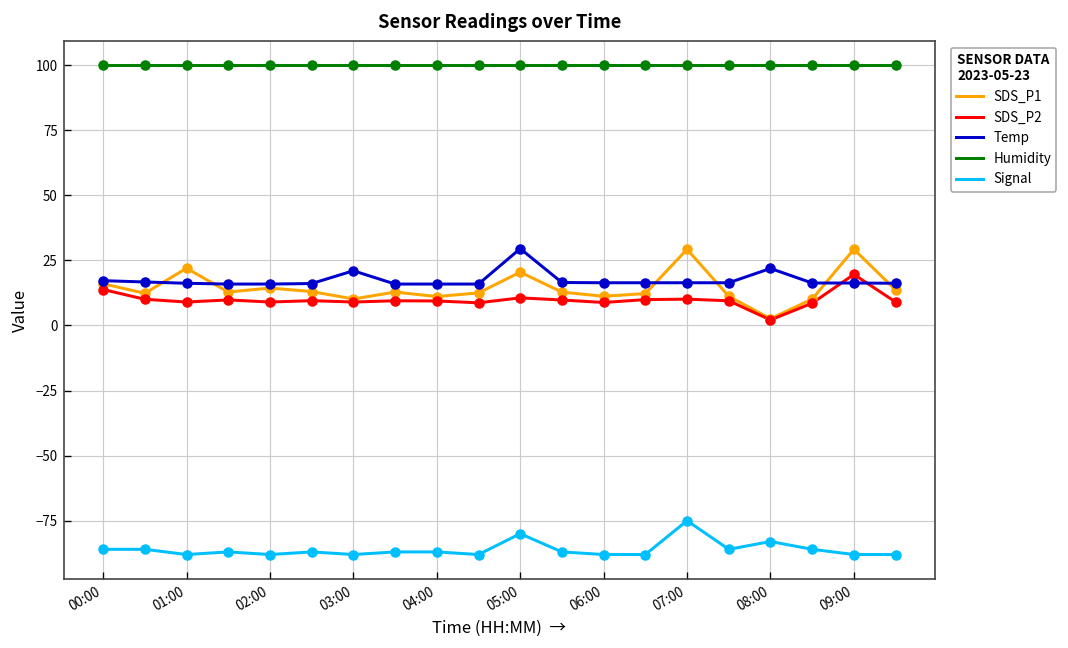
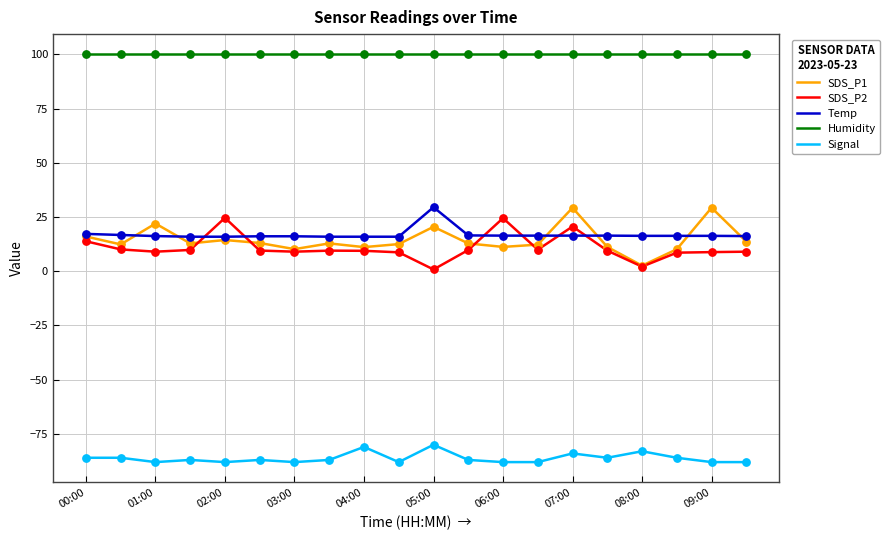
SDS_P2, 02:00: 9 -> 25
Temp, 03:00: 21 -> 16
Signal, 04:00: -87 -> -81
SDS_P2, 05:00: 11 -> 1
SDS_P2, 06:00: 9 -> 24
SDS_P2, 07:00: 10 -> 21
Signal, 07:00: -75 -> -84
Temp, 08:00: 22 -> 16
SDS_P2, 09:00: 20 -> 9
